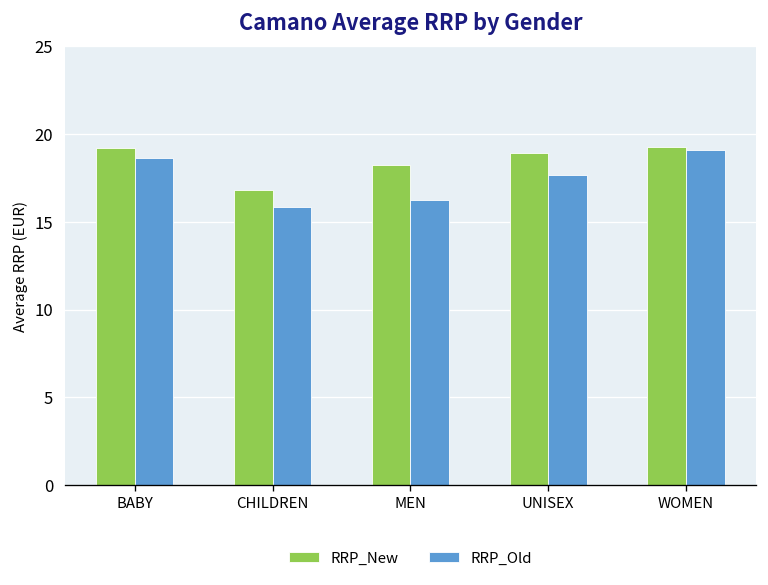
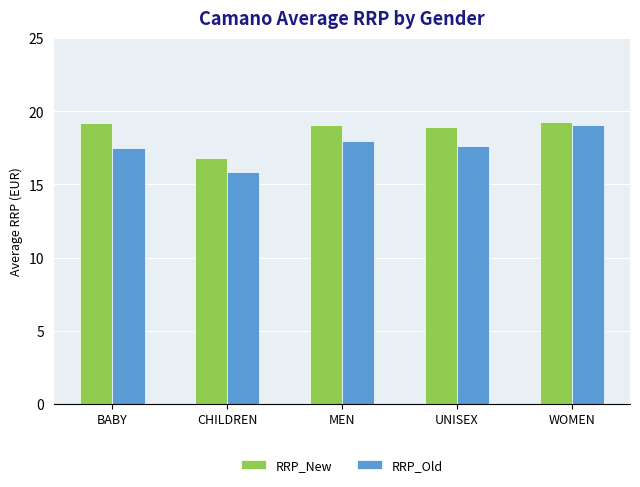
RRP_Old, BABY: 18.6 -> 17.5
RRP_New, MEN: 18.2 -> 19.1
RRP_Old, MEN: 16.2 -> 18.0
